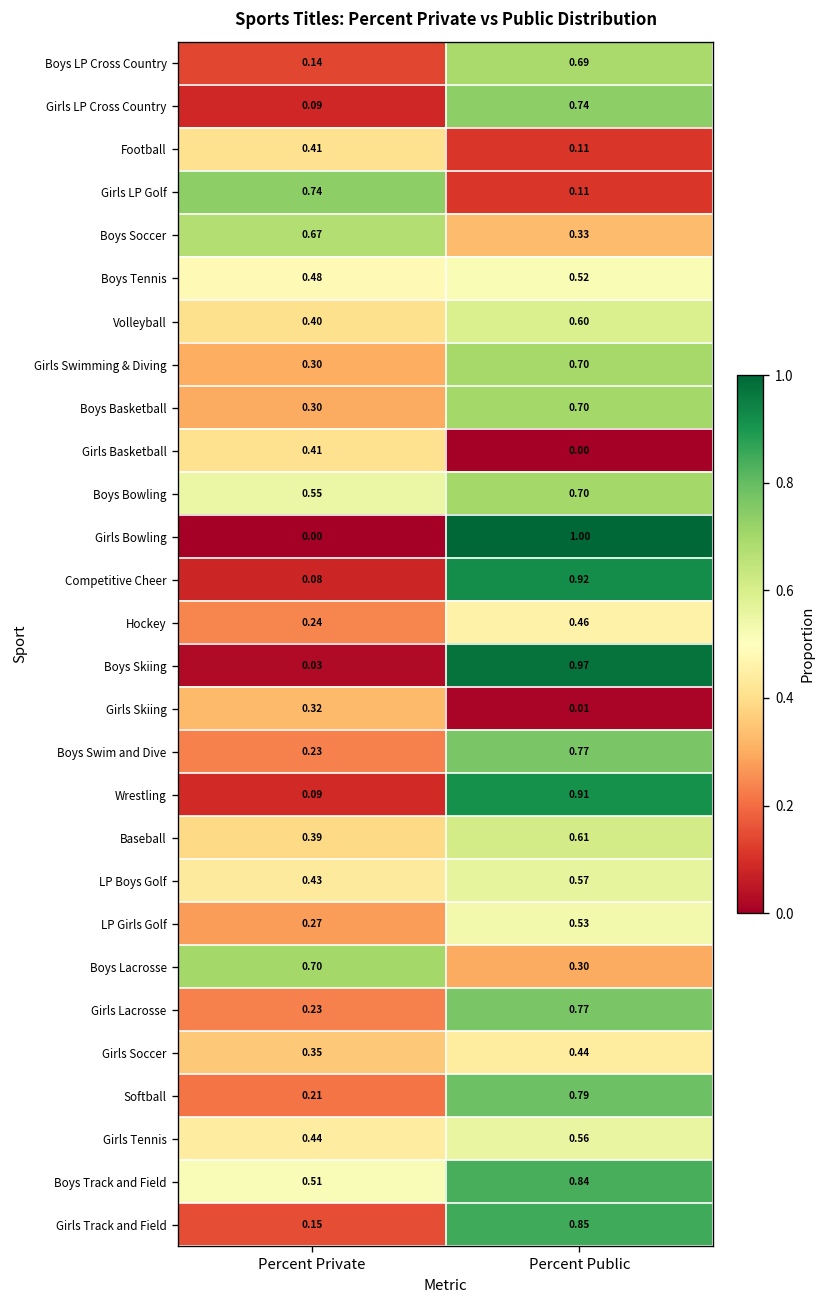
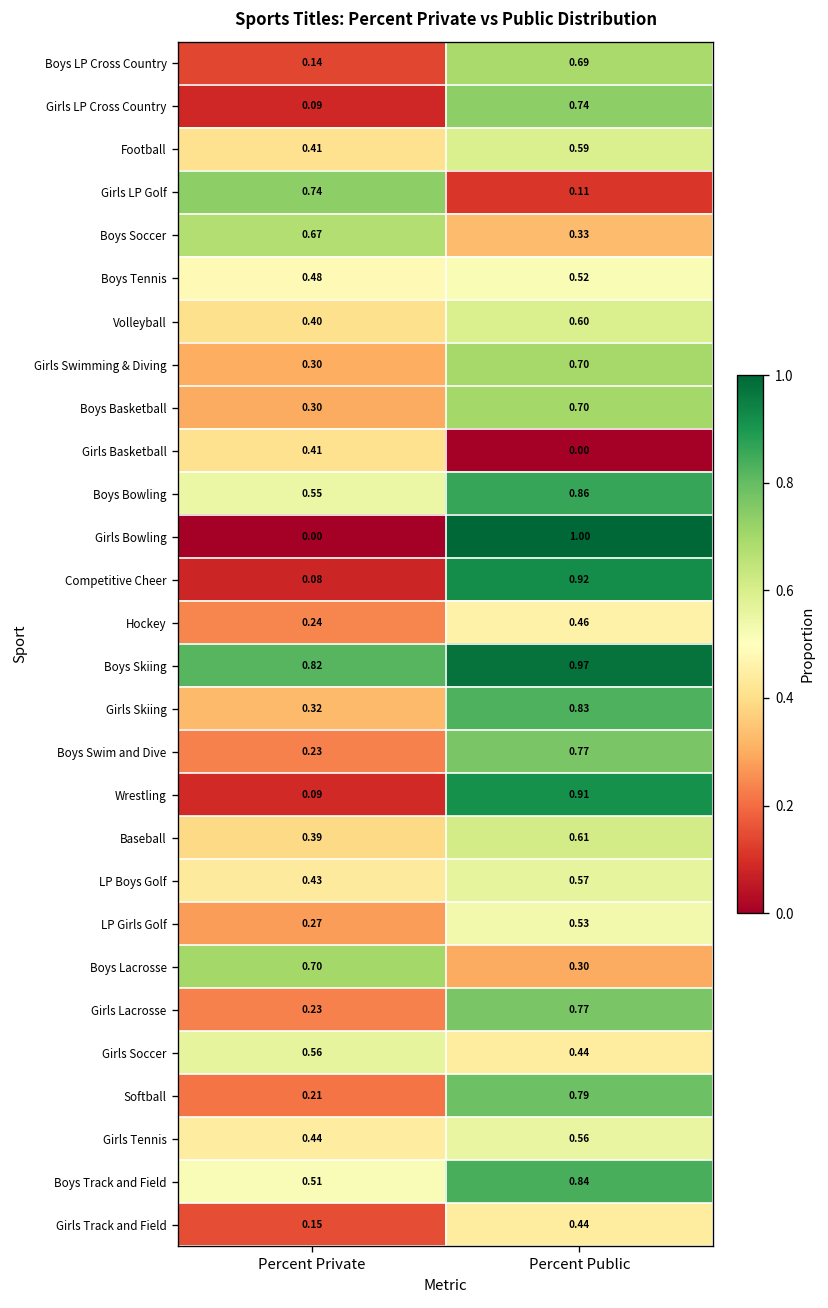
Football, Percent Public: 0.11 -> 0.59
Boys Bowling, Percent Public: 0.70 -> 0.86
Boys Skiing, Percent Private: 0.03 -> 0.82
Girls Skiing, Percent Public: 0.01 -> 0.83
Girls Soccer, Percent Private: 0.35 -> 0.56
Girls Track and Field, Percent Public: 0.85 -> 0.44
